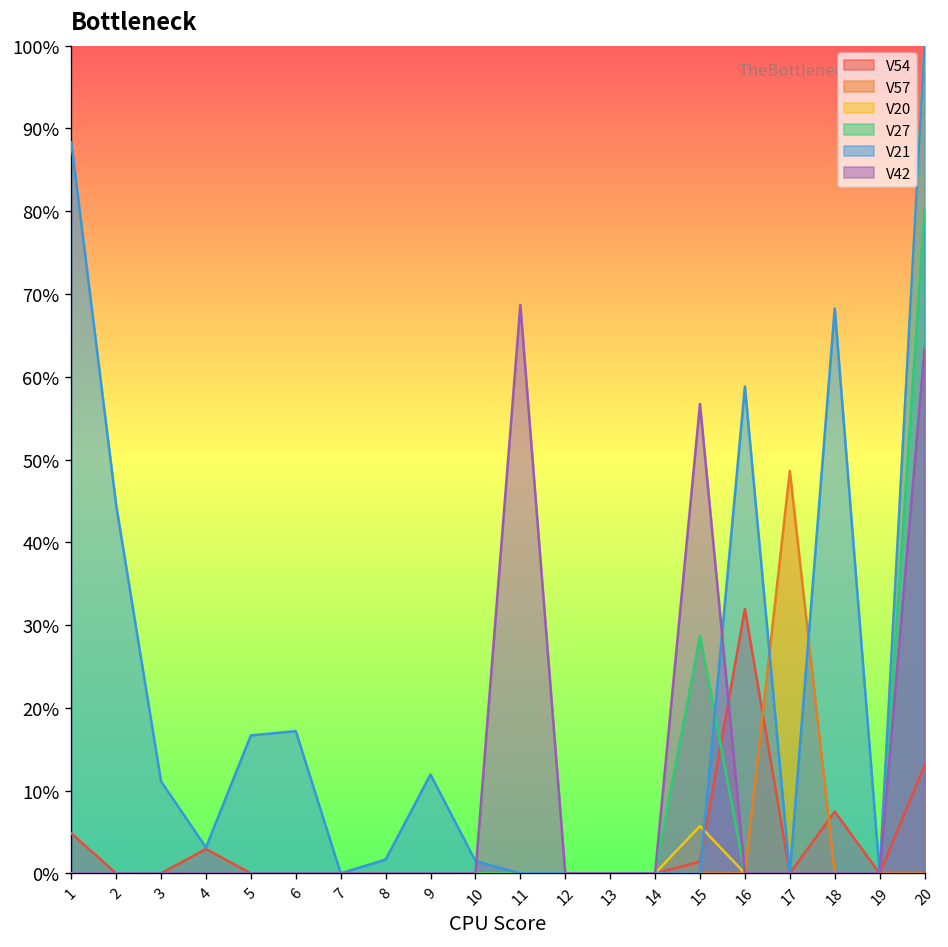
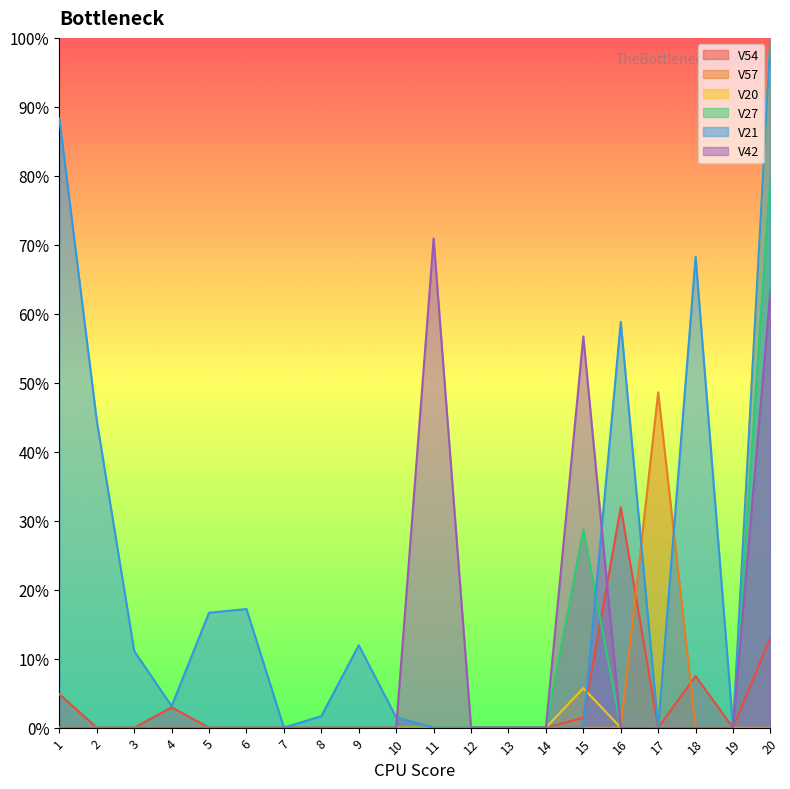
V42, 11: 69% -> 71%
